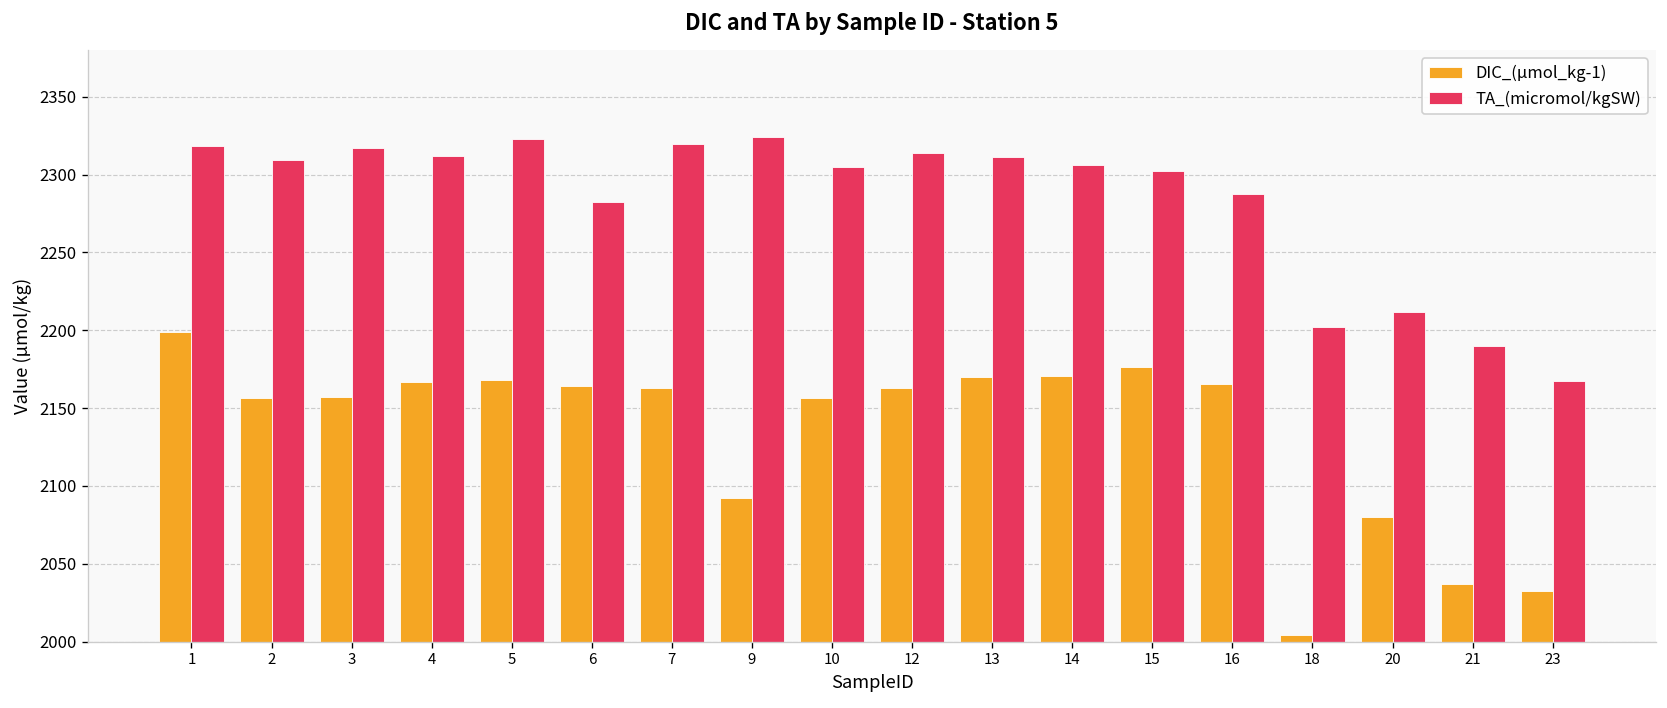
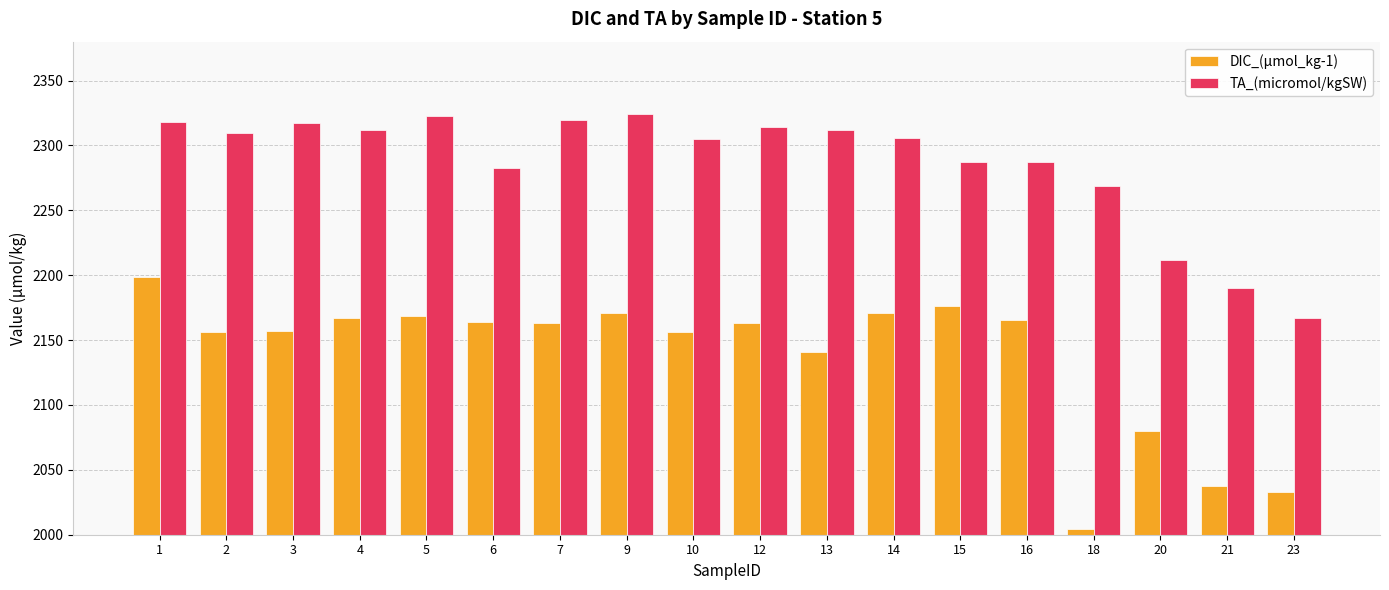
DIC_(µmol_kg-1), 9: 2092 -> 2171
DIC_(µmol_kg-1), 13: 2170 -> 2141
TA_(micromol/kgSW), 15: 2302 -> 2287
TA_(micromol/kgSW), 18: 2202 -> 2269
